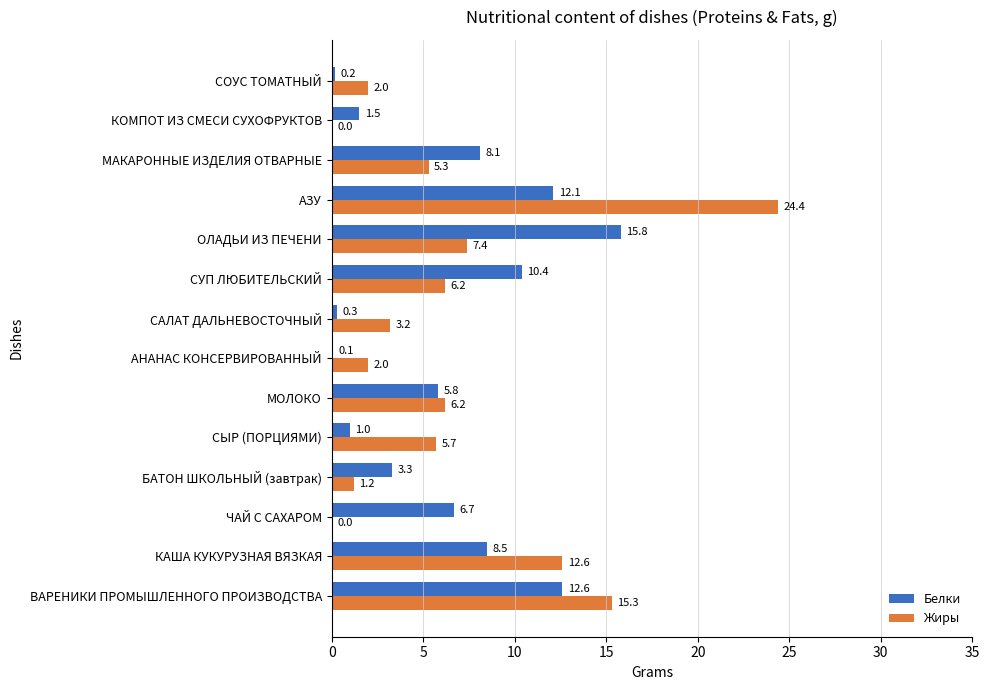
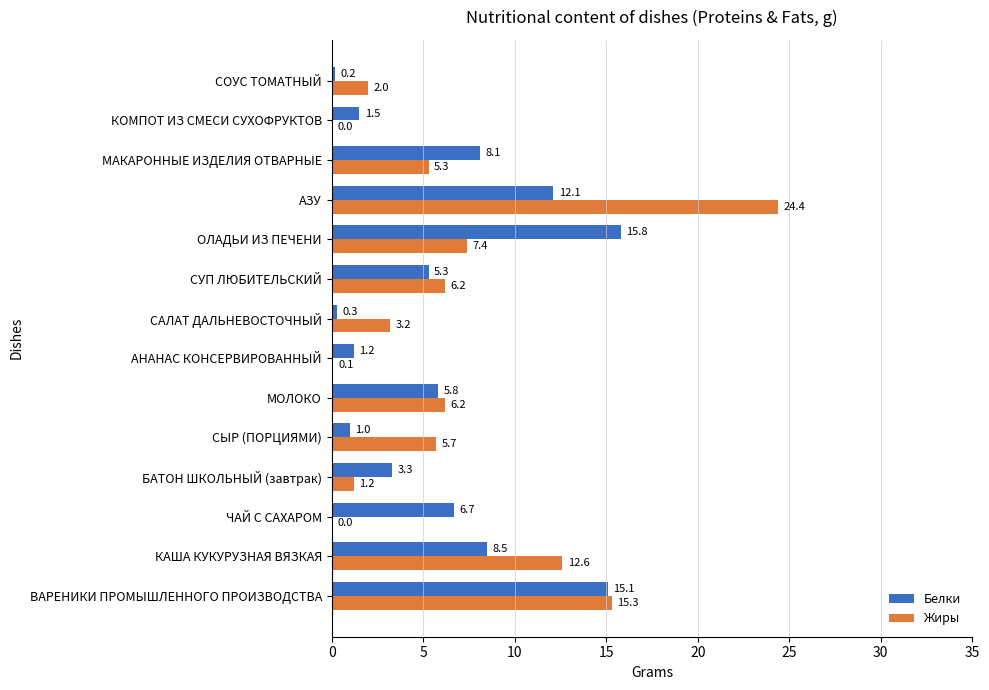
Белки, СУП ЛЮБИТЕЛЬСКИЙ: 10.4 -> 5.3
Белки, АНАНАС КОНСЕРВИРОВАННЫЙ: 0.1 -> 1.2
Жиры, АНАНАС КОНСЕРВИРОВАННЫЙ: 2.0 -> 0.1
Белки, ВАРЕНИКИ ПРОМЫШЛЕННОГО ПРОИЗВОДСТВА: 12.6 -> 15.1
